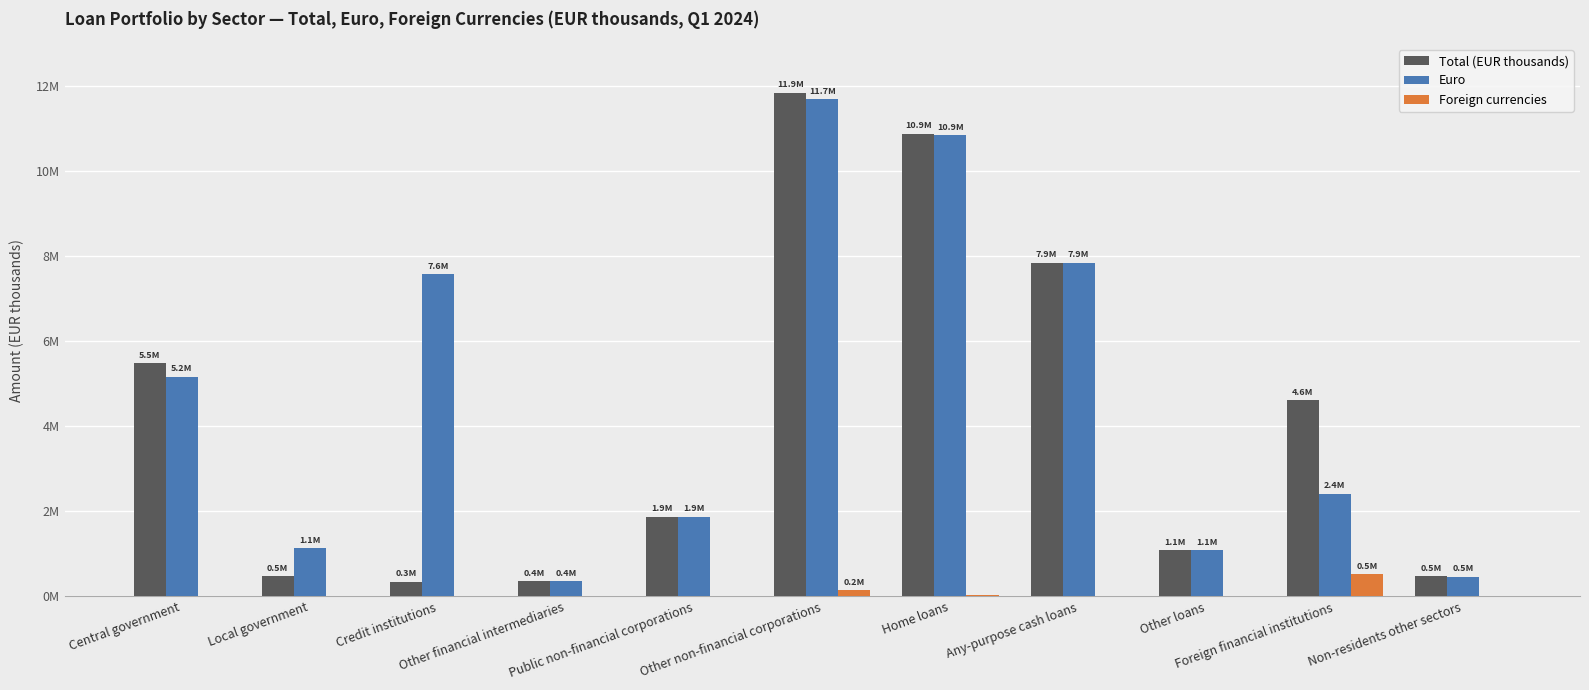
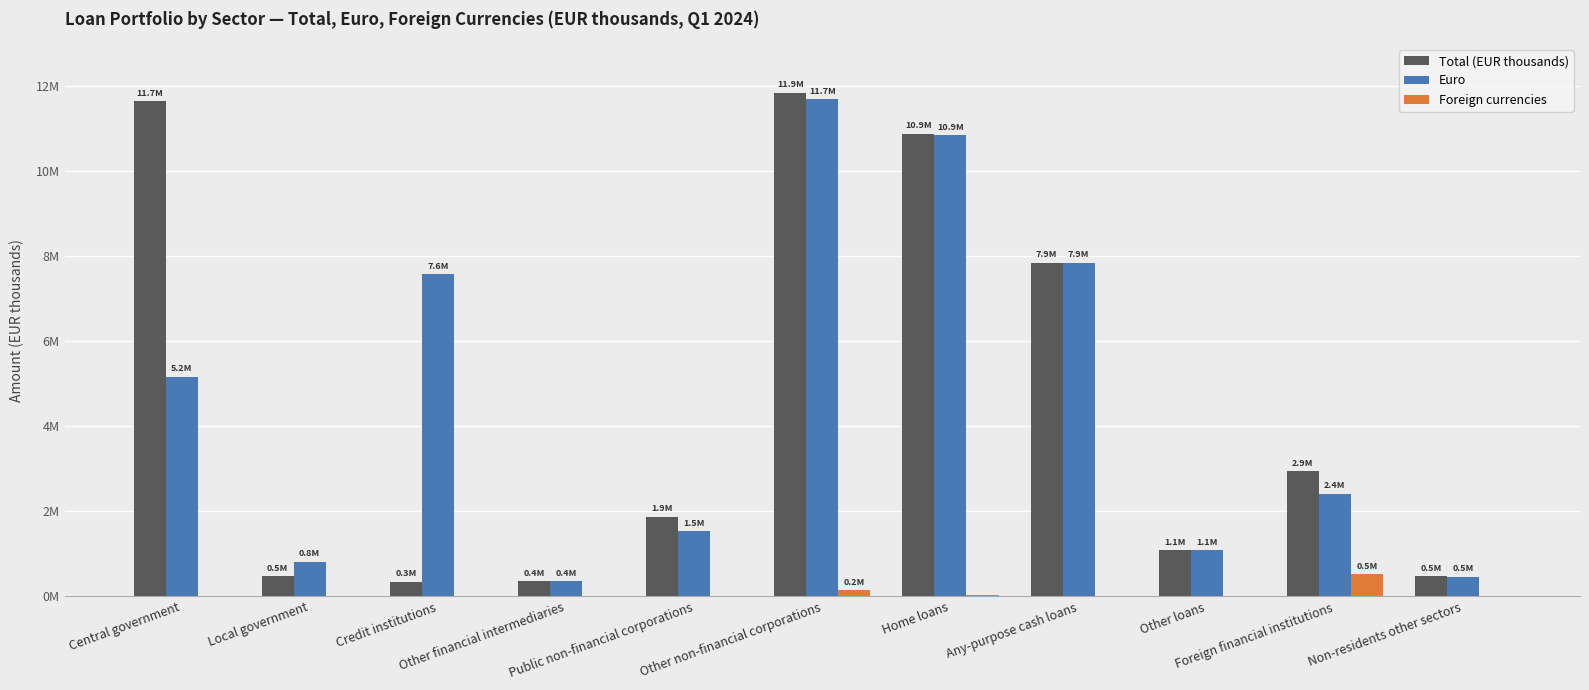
Total (EUR thousands), Central government: 5.5M -> 11.7M
Euro, Local government: 1.1M -> 0.8M
Euro, Public non-financial corporations: 1.9M -> 1.5M
Total (EUR thousands), Foreign financial institutions: 4.6M -> 2.9M
